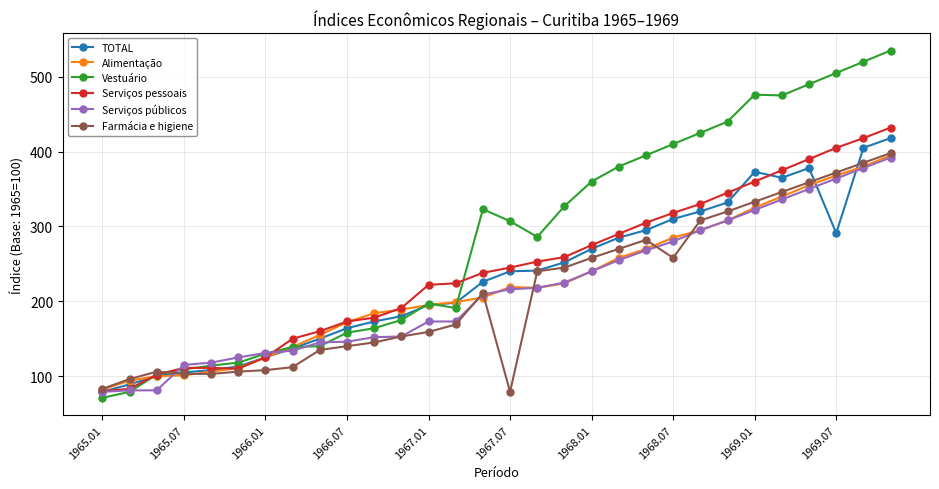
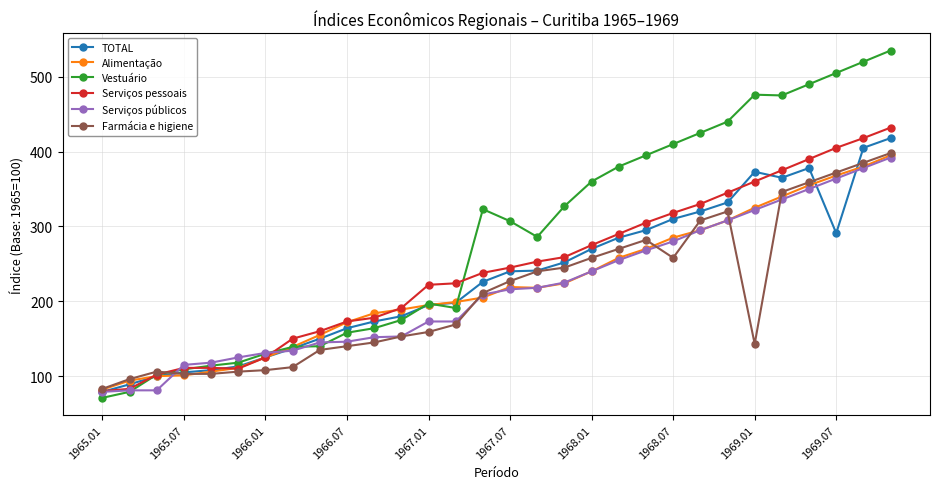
Farmácia e higiene, 1967.07: 80 -> 230
Farmácia e higiene, 1969.01: 330 -> 140
